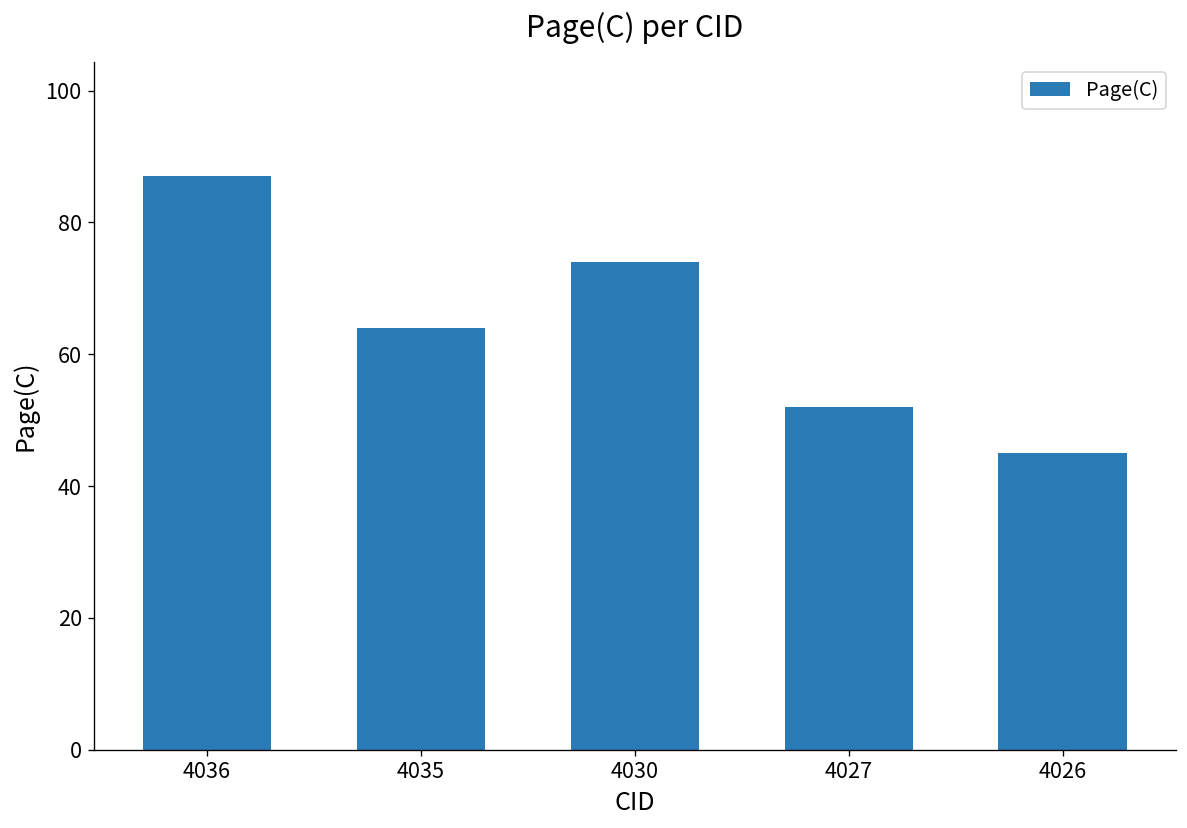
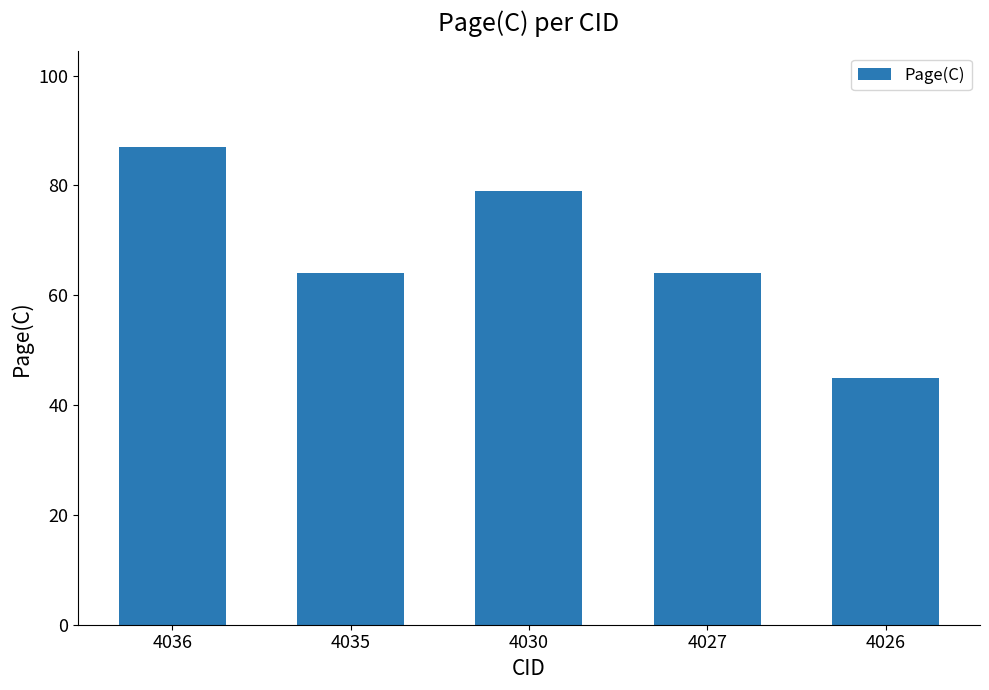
4030: 74 -> 79
4027: 52 -> 64
